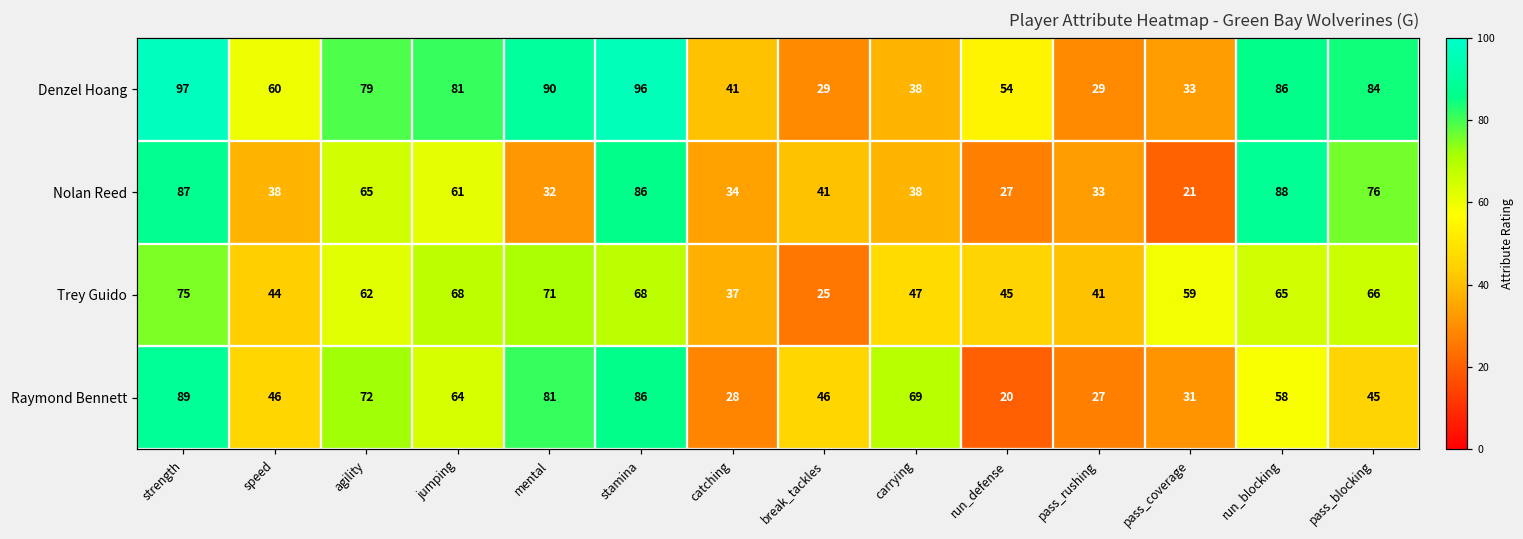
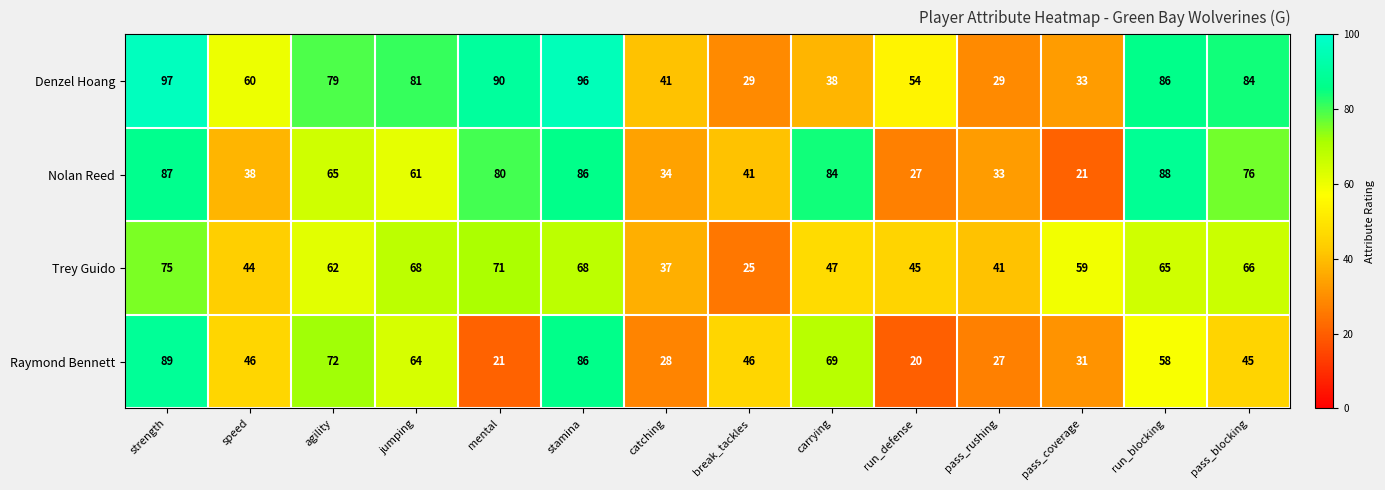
Nolan Reed, mental: 32 -> 80
Nolan Reed, carrying: 38 -> 84
Raymond Bennett, mental: 81 -> 21
